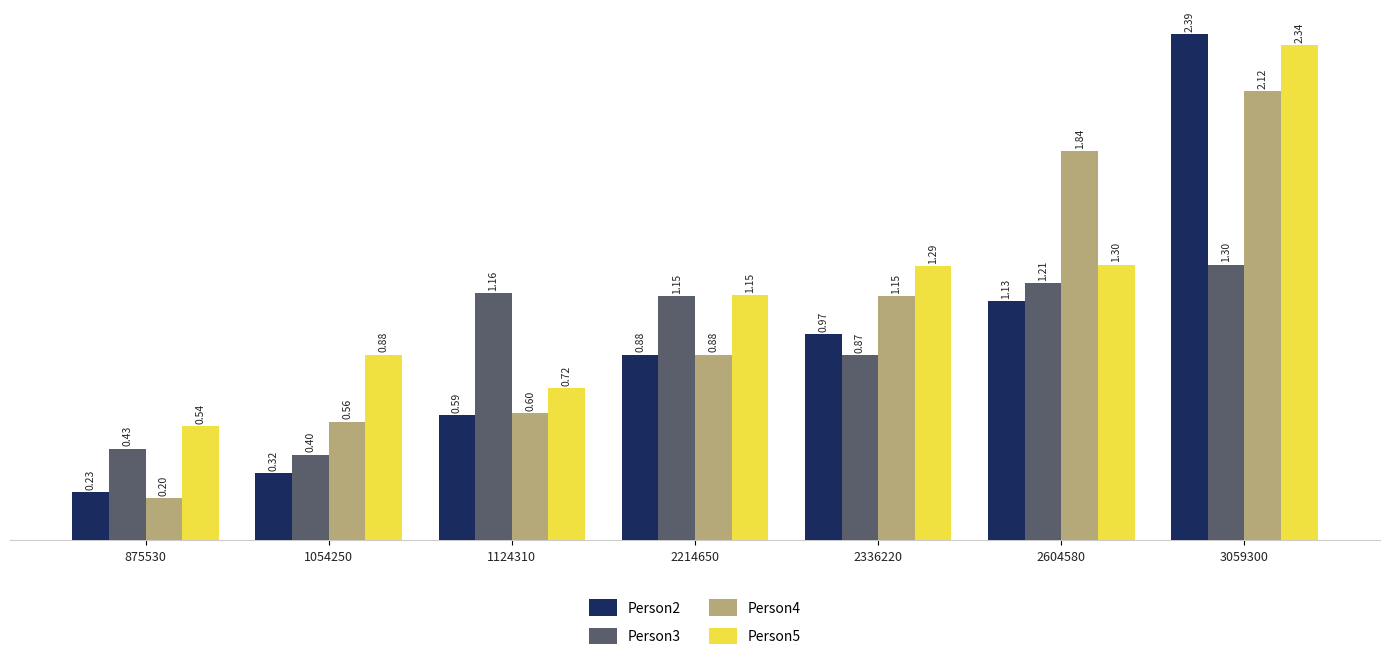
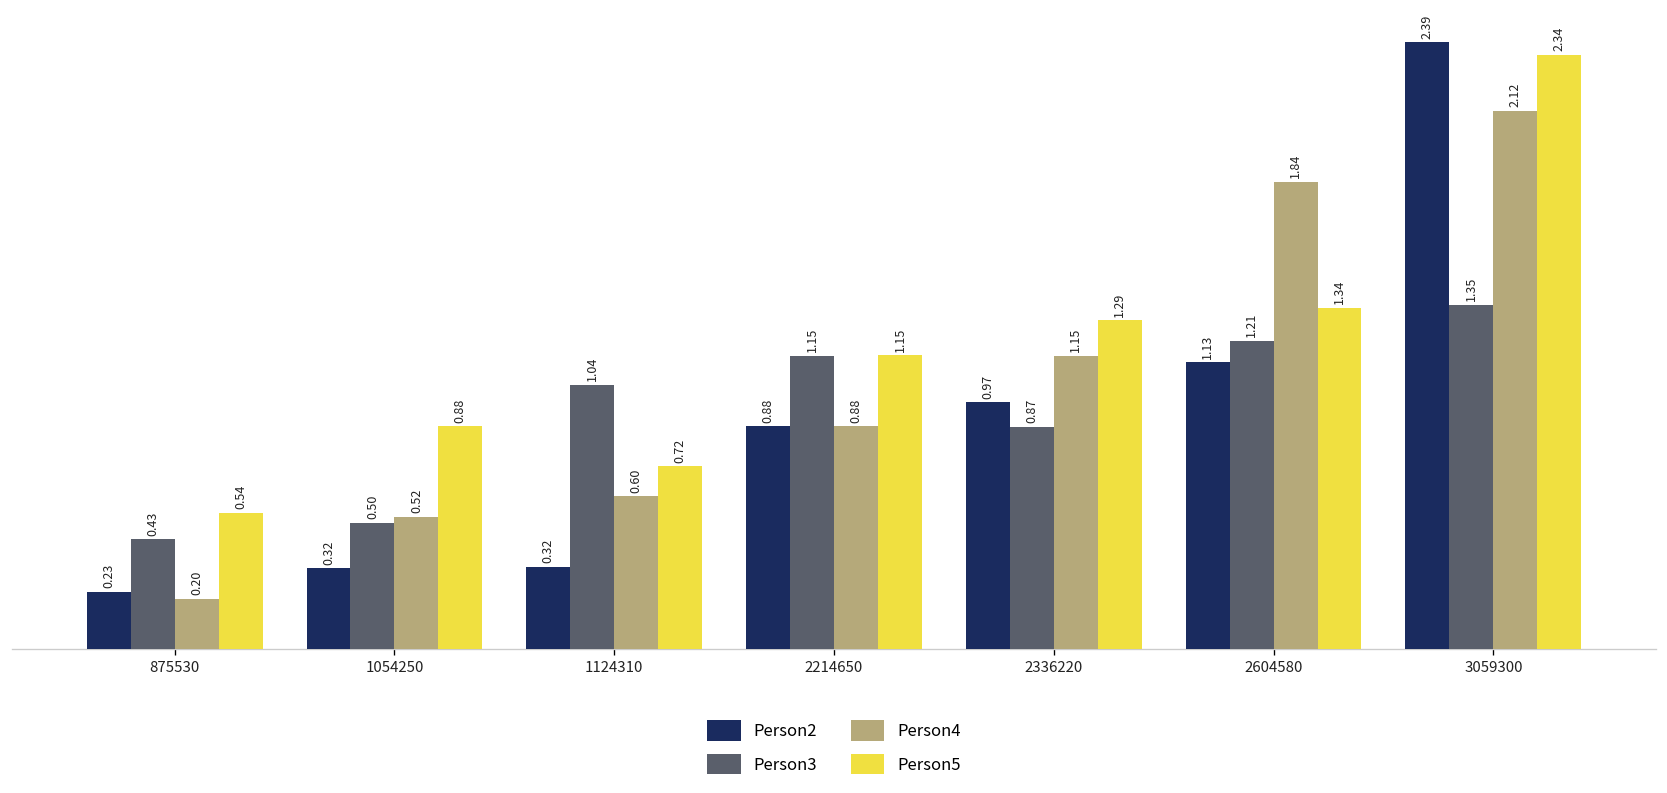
Person3, 1054250: 0.40 -> 0.50
Person4, 1054250: 0.56 -> 0.52
Person2, 1124310: 0.59 -> 0.32
Person3, 1124310: 1.16 -> 1.04
Person5, 2604580: 1.30 -> 1.34
Person3, 3059300: 1.30 -> 1.35
